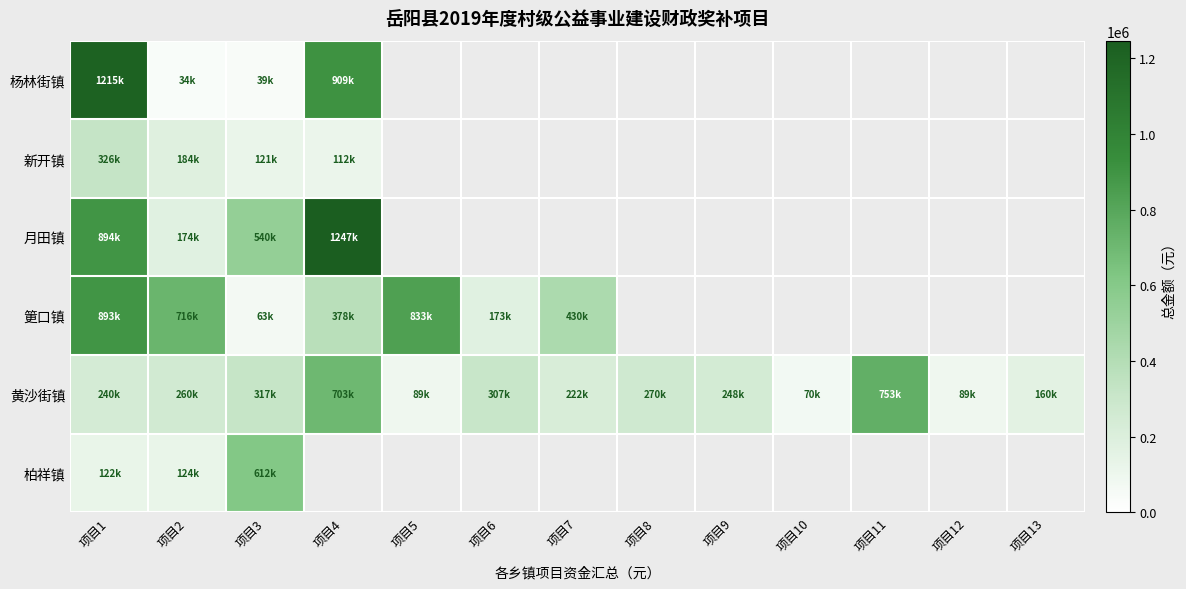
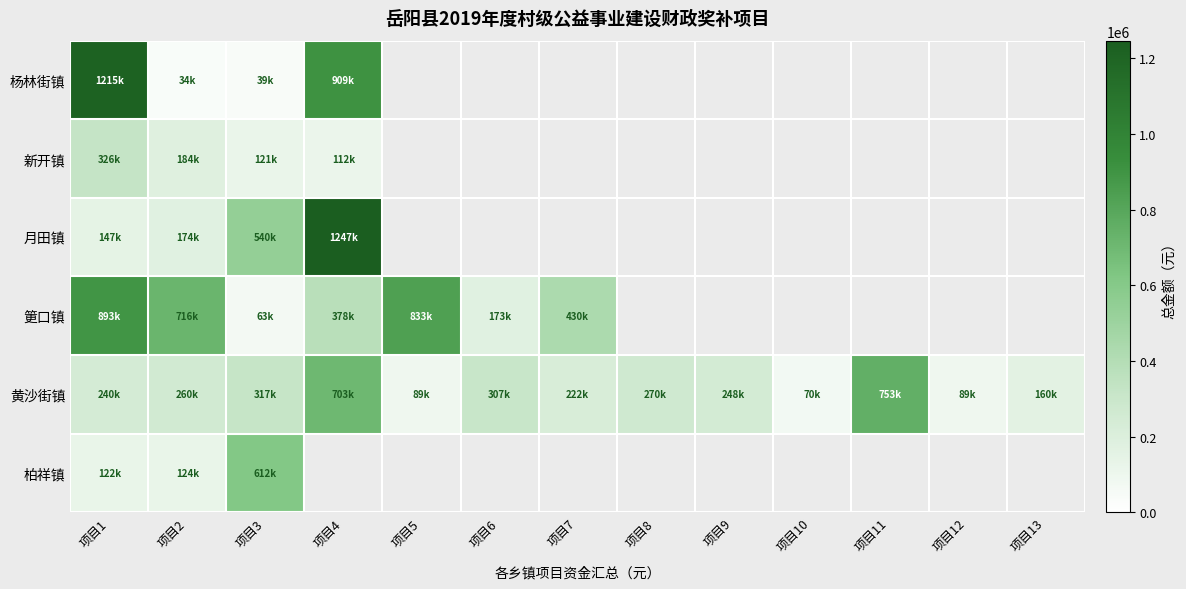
月田镇, 项目1: 894k -> 147k
